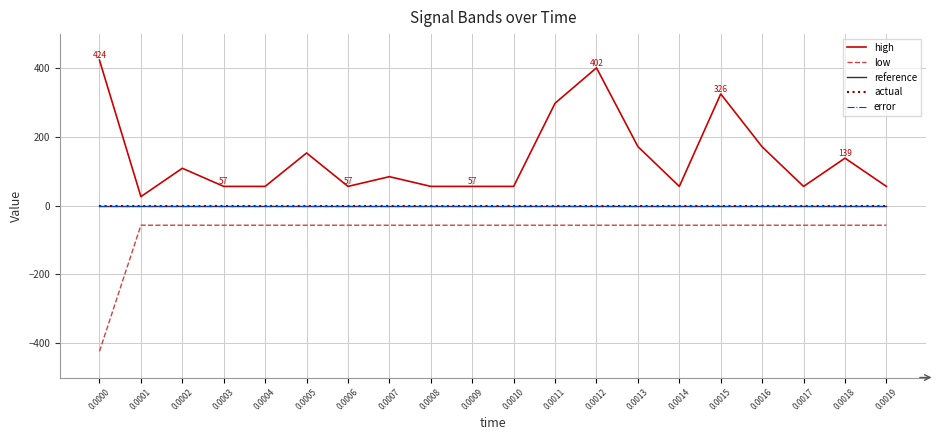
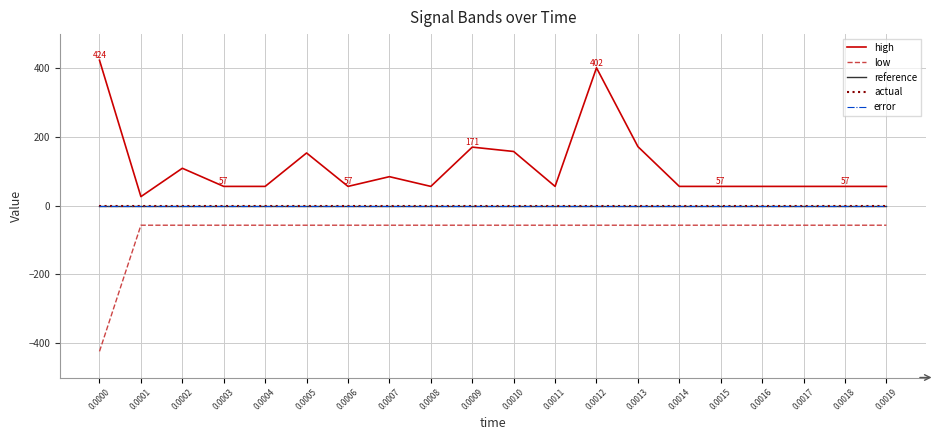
high, 0.0009: 57 -> 171
high, 0.0010: 60 -> 160
high, 0.0011: 300 -> 60
high, 0.0015: 326 -> 57
high, 0.0016: 170 -> 60
high, 0.0018: 139 -> 57
